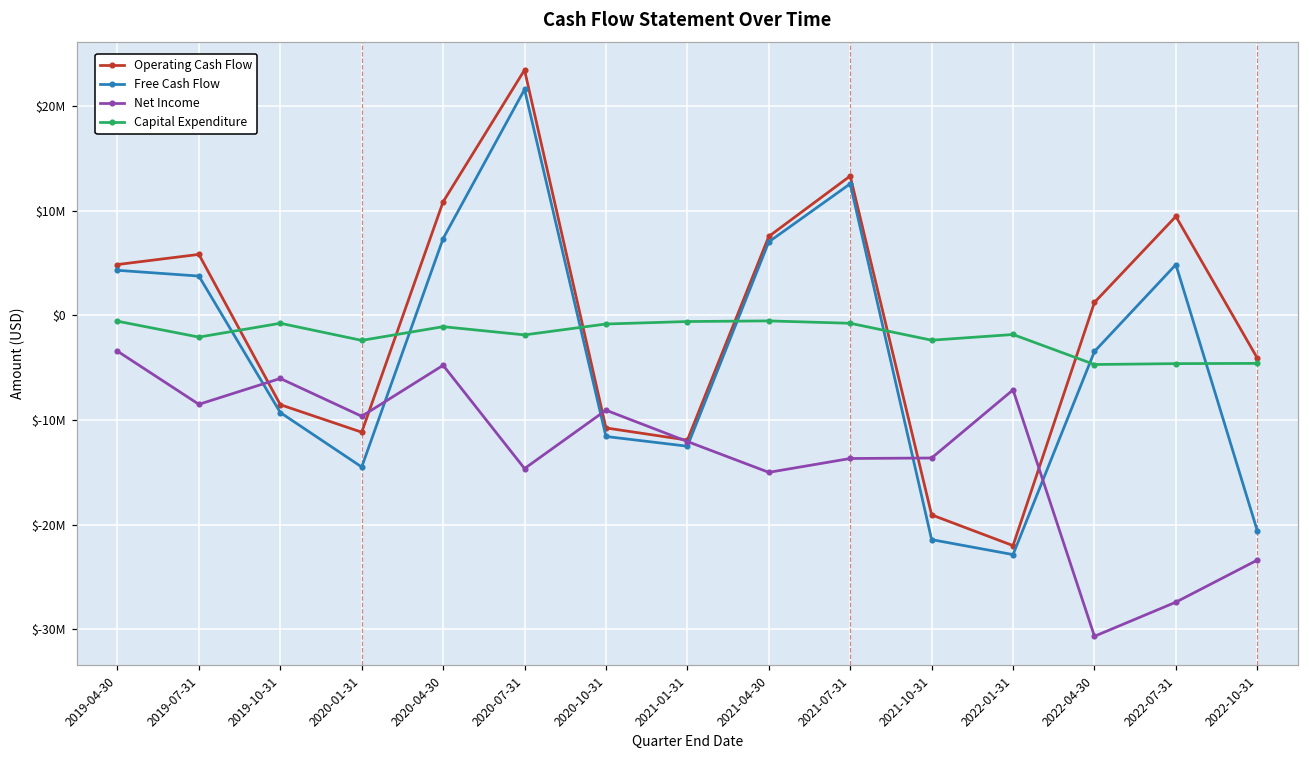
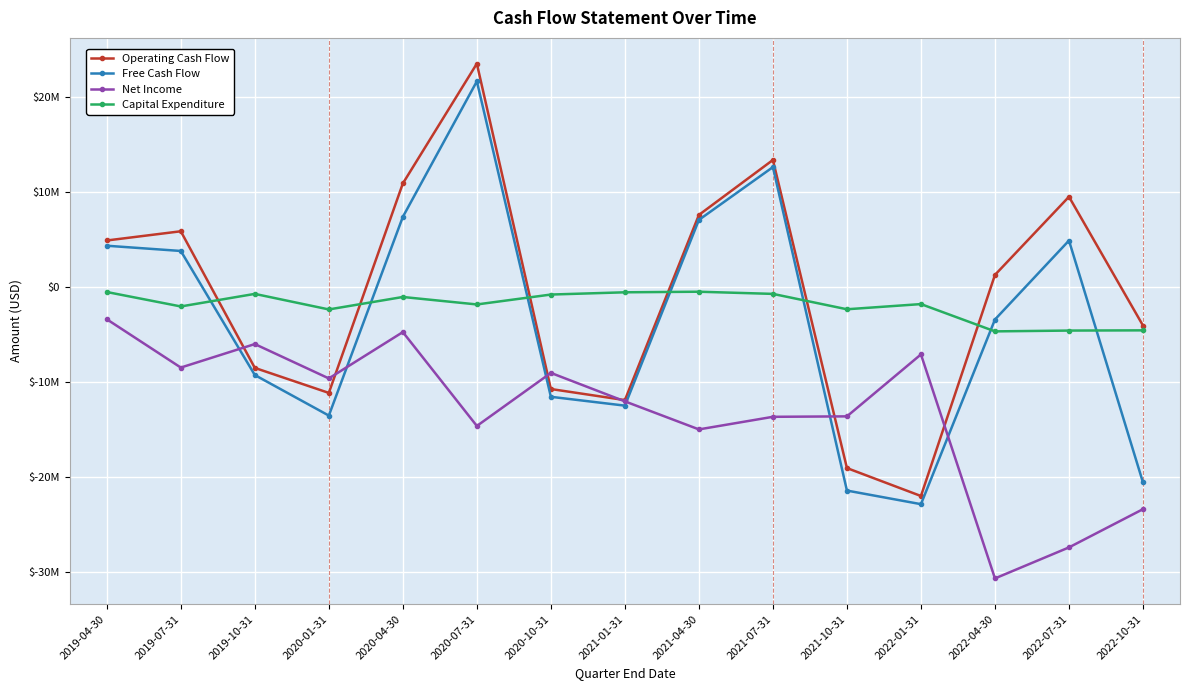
Free Cash Flow, 2020-01-31: $-14500000 -> $-13600000
